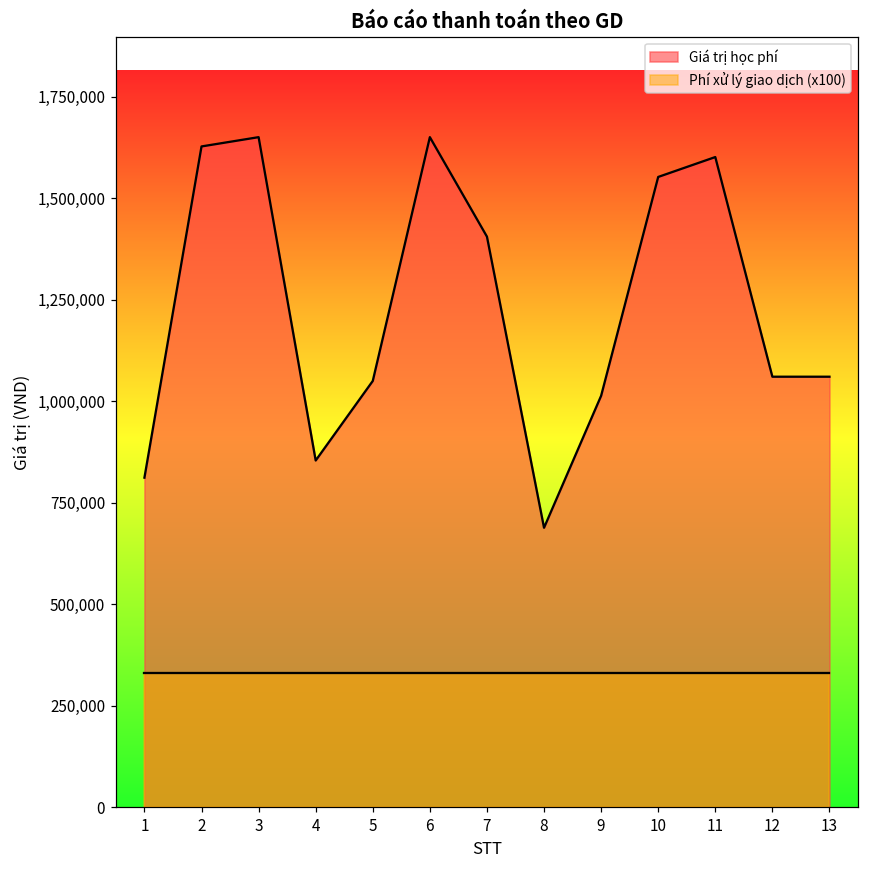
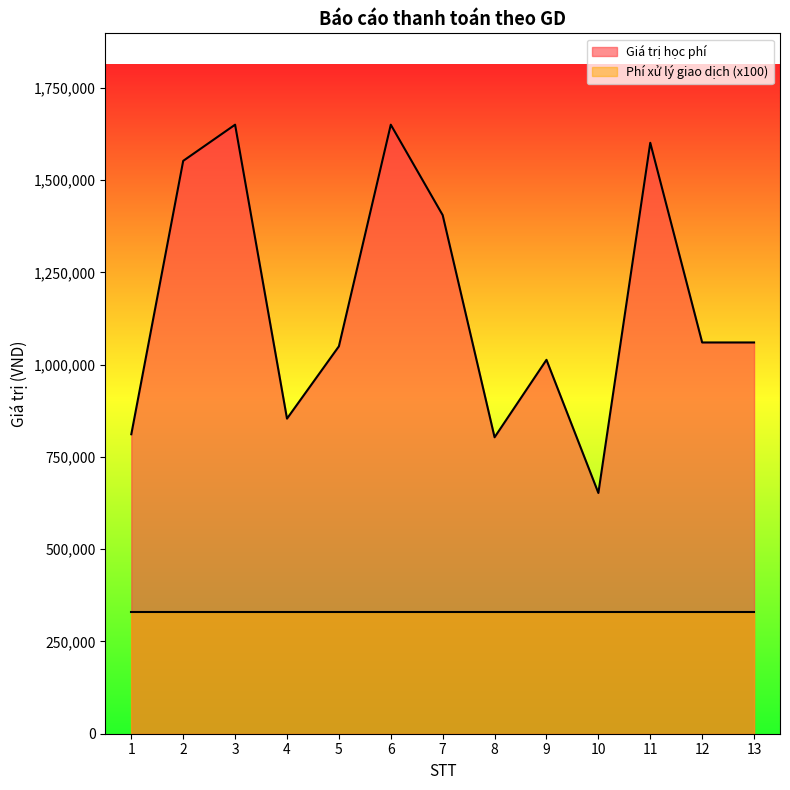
Giá trị học phí, 2: 1,630,000 -> 1,550,000
Giá trị học phí, 8: 690,000 -> 800,000
Giá trị học phí, 10: 1,550,000 -> 650,000
